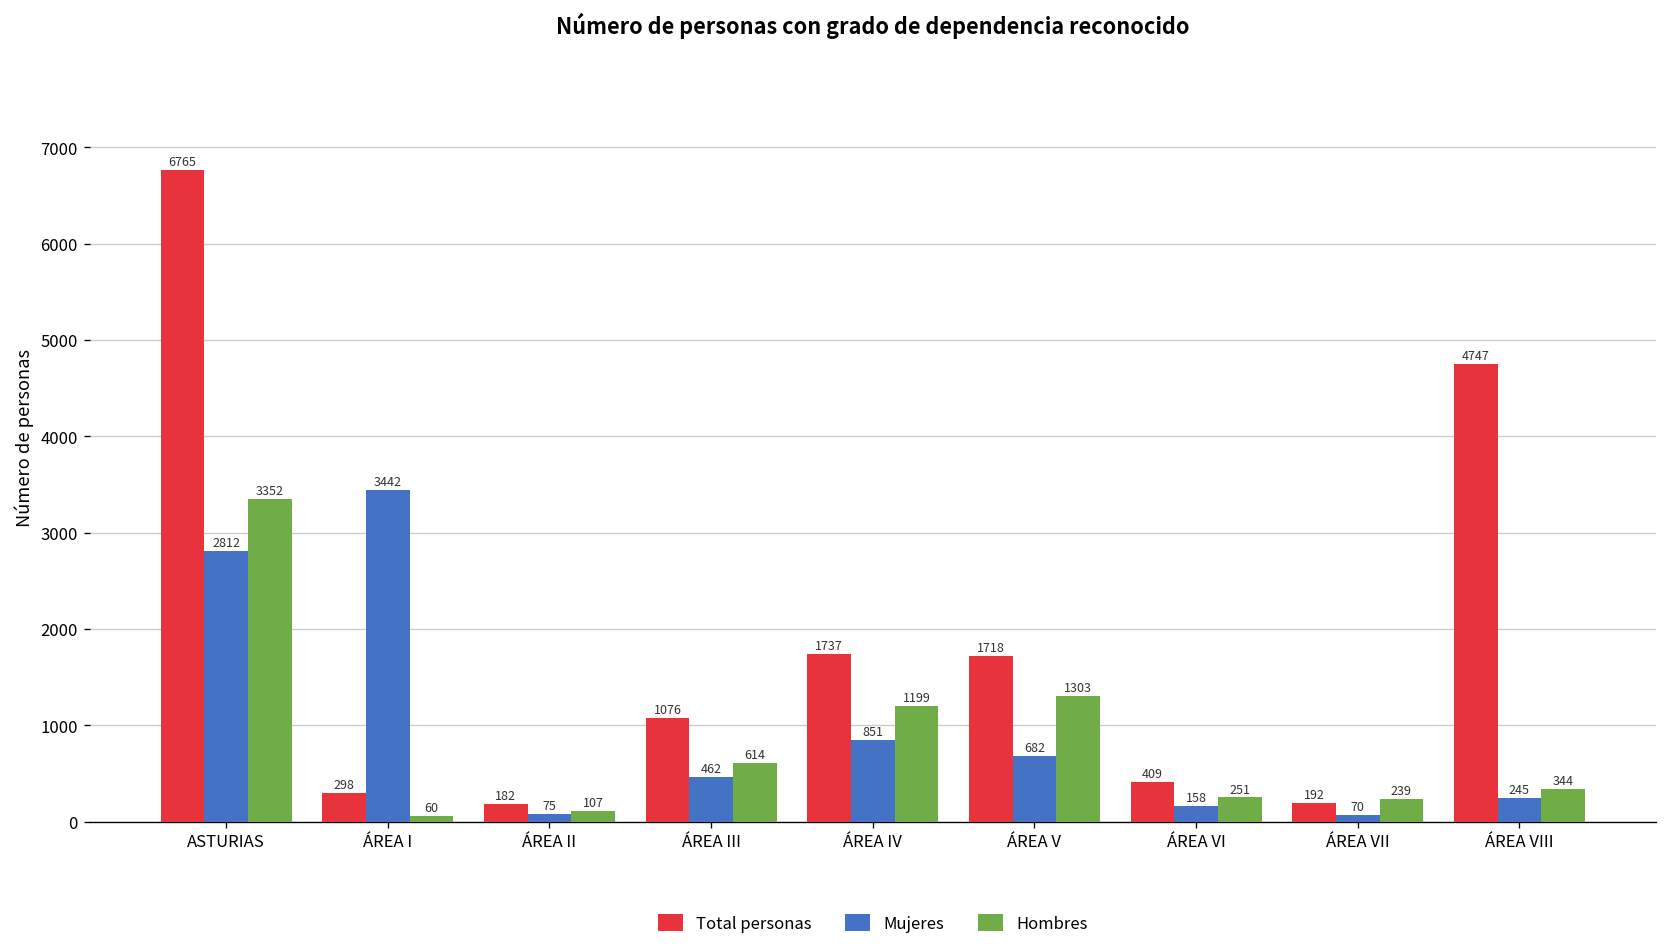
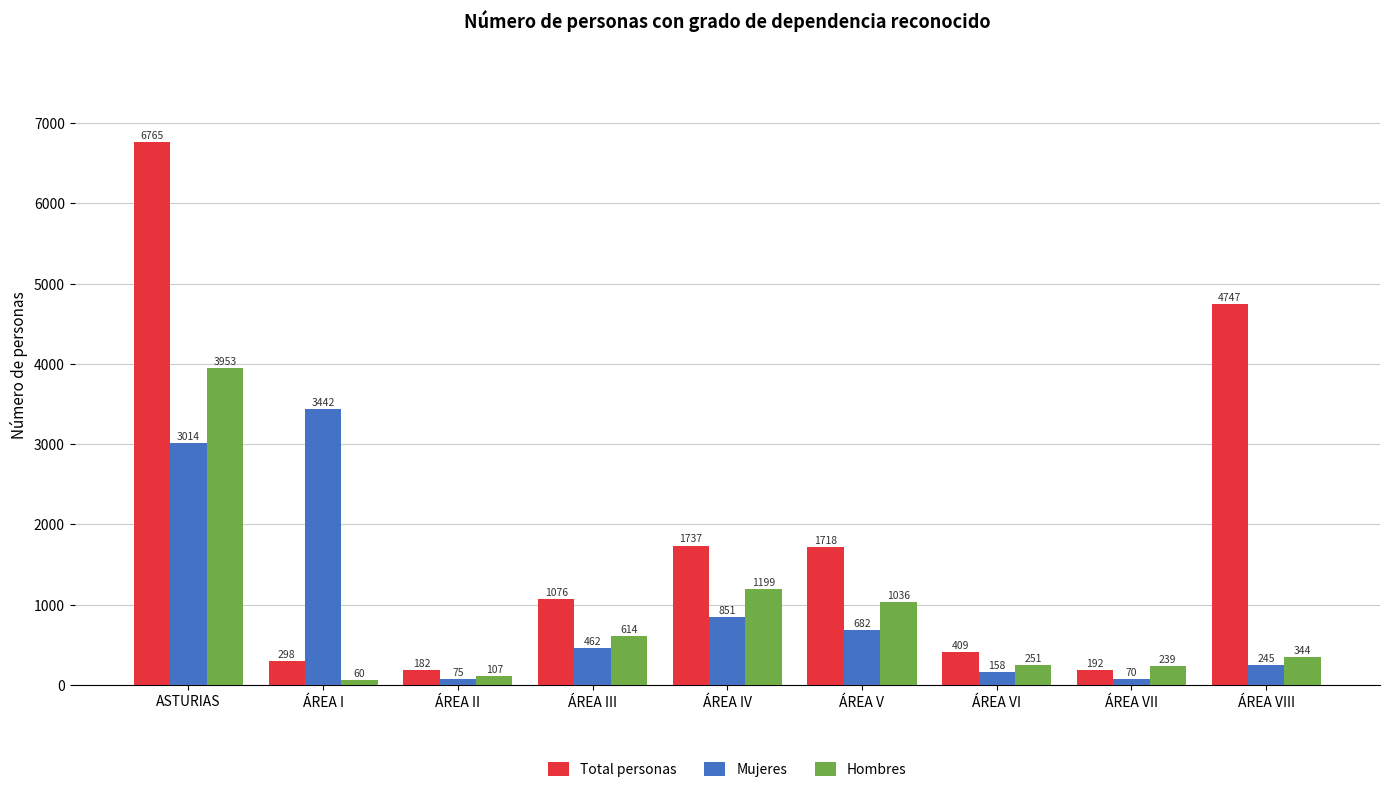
Mujeres, ASTURIAS: 2812 -> 3014
Hombres, ASTURIAS: 3352 -> 3953
Hombres, ÁREA V: 1303 -> 1036
